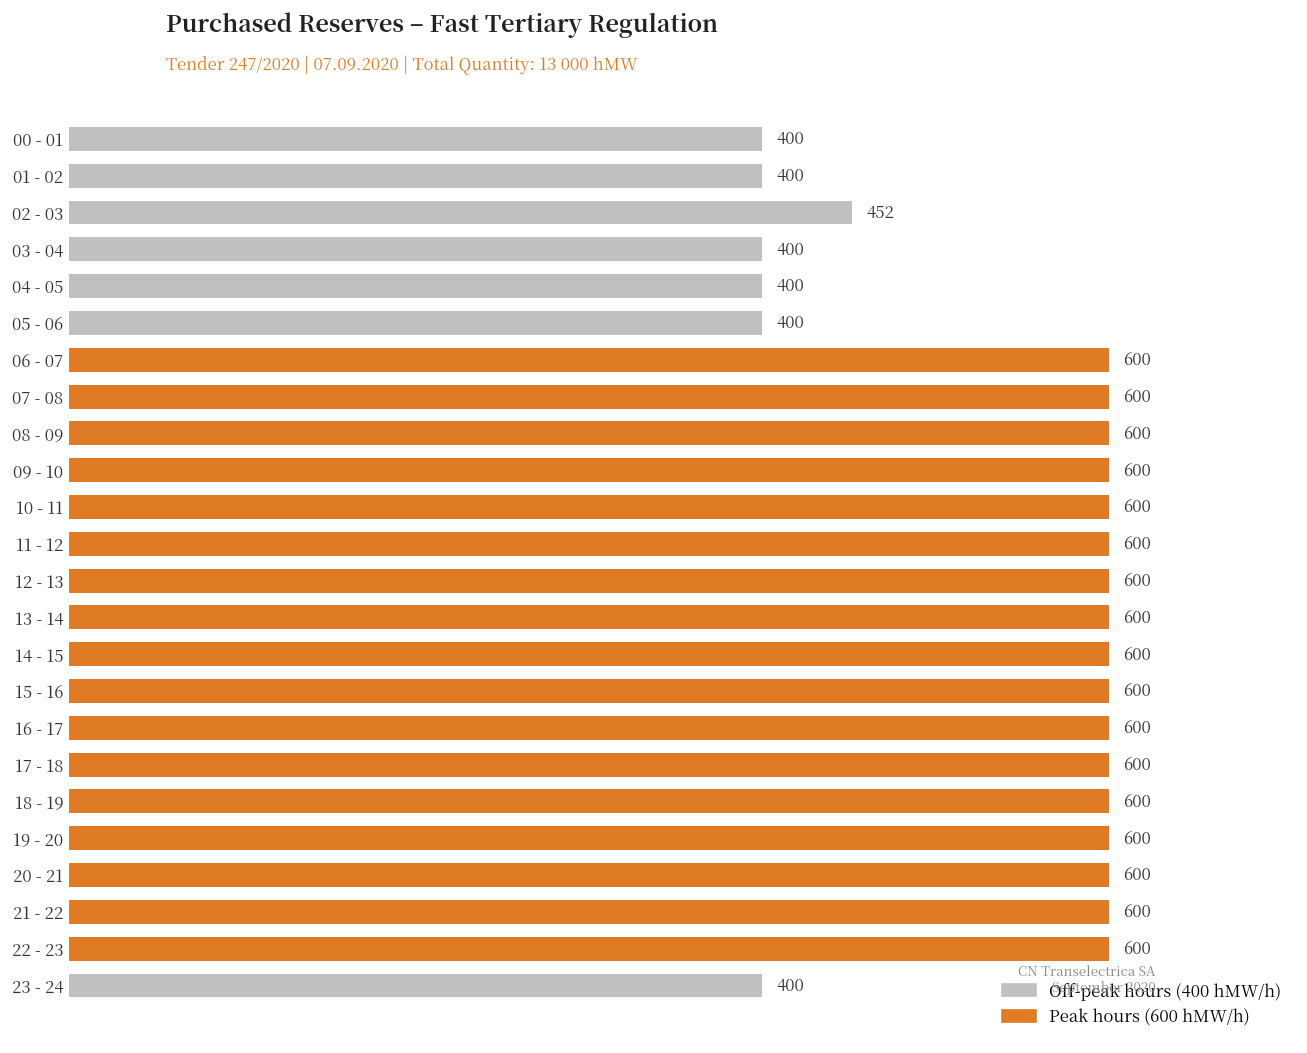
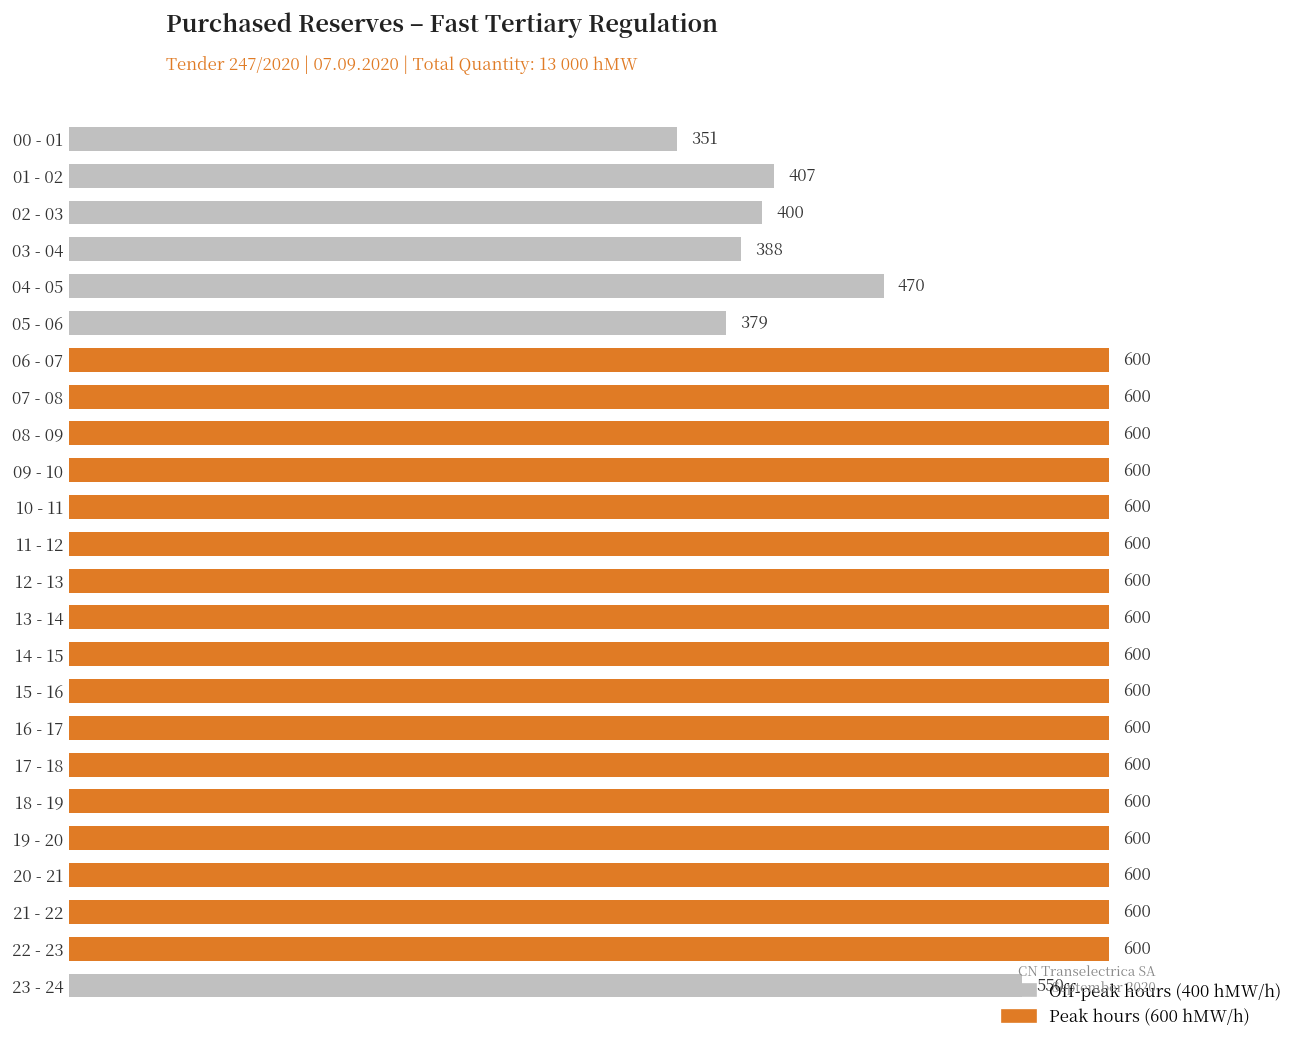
00 - 01: 400 -> 351
01 - 02: 400 -> 407
02 - 03: 452 -> 400
03 - 04: 400 -> 388
04 - 05: 400 -> 470
05 - 06: 400 -> 379
23 - 24: 400 -> 550
